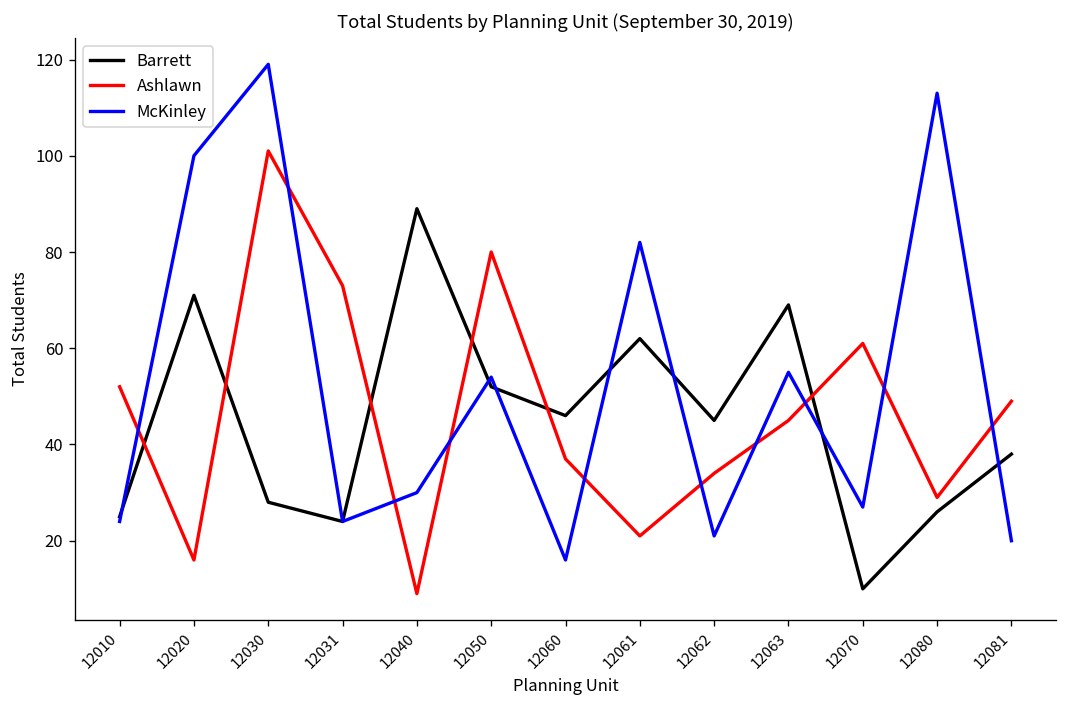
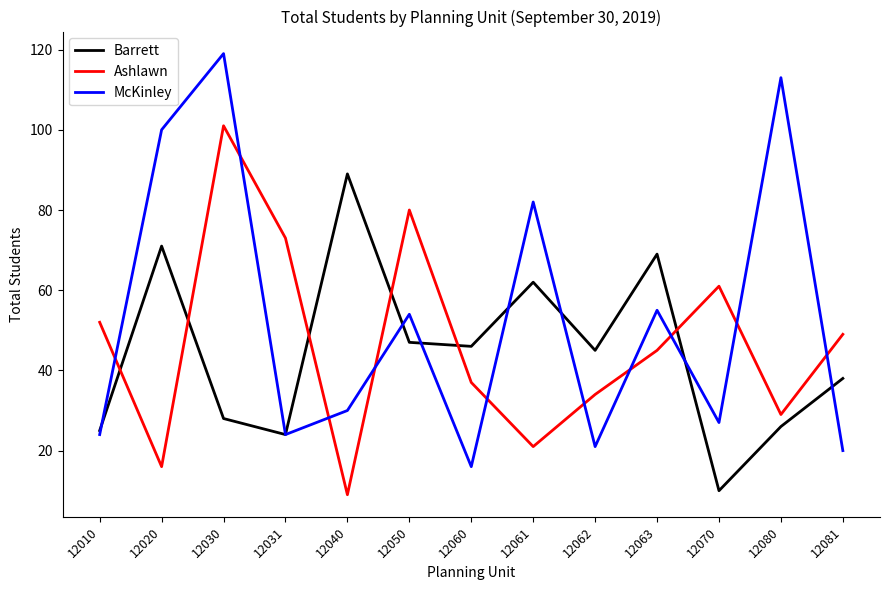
Barrett, 12050: 52 -> 47
